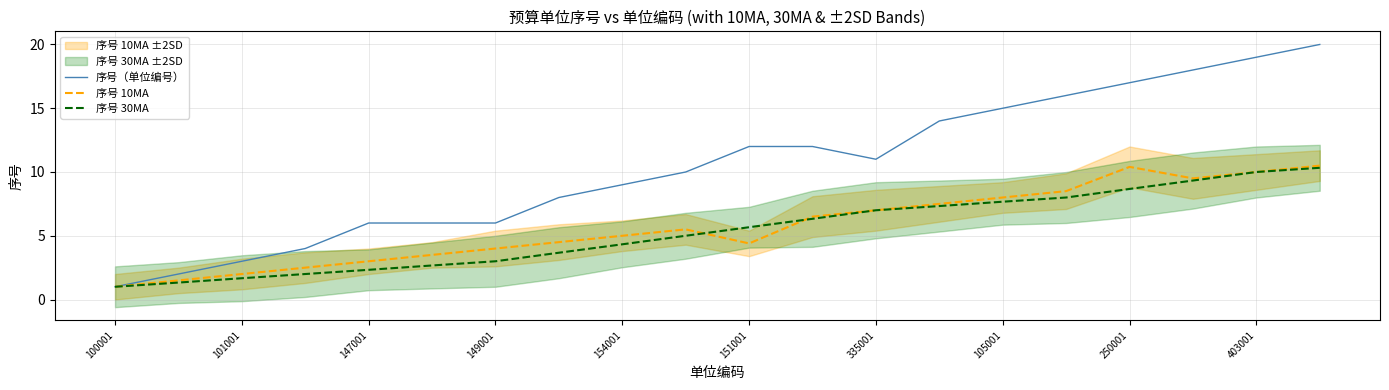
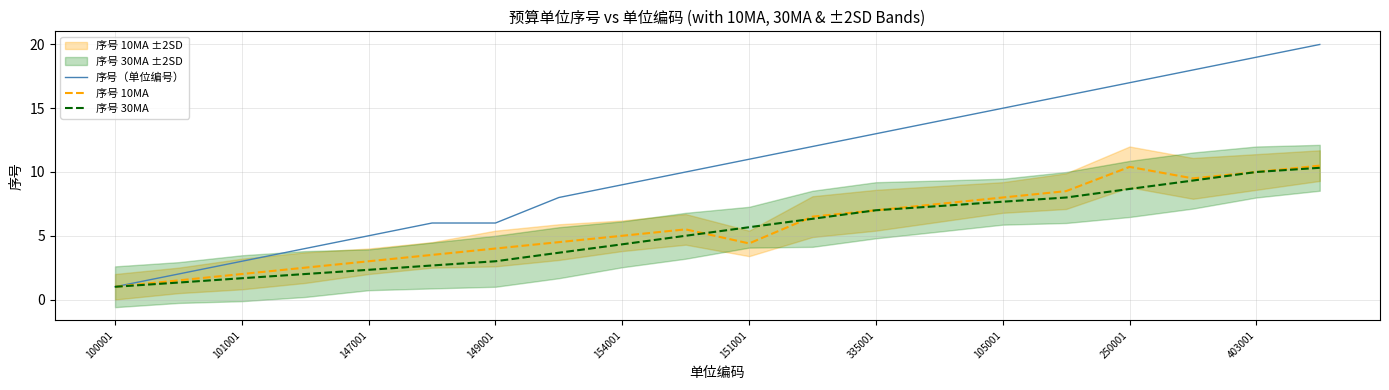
序号（单位编号）, 147001: 6 -> 5
序号（单位编号）, 151001: 12 -> 11
序号（单位编号）, 335001: 11 -> 13
